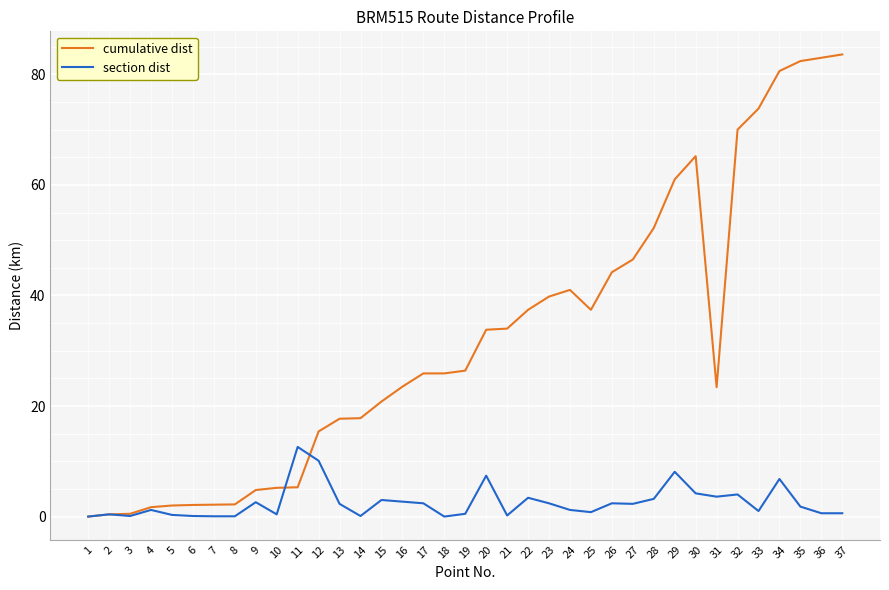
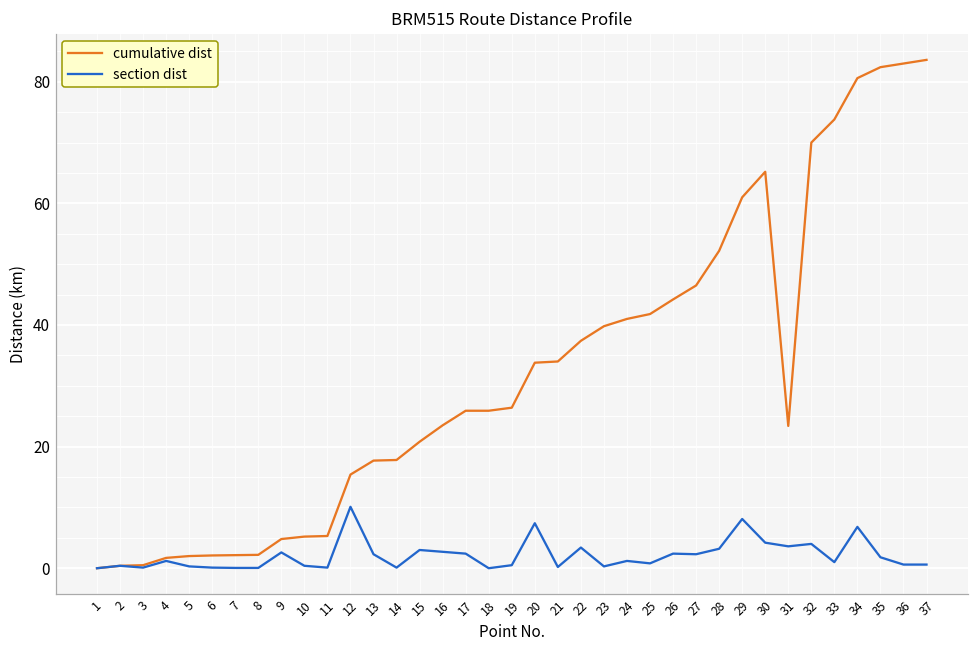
section dist, 11: 13 -> 0
section dist, 23: 2 -> 0
cumulative dist, 25: 37 -> 42
